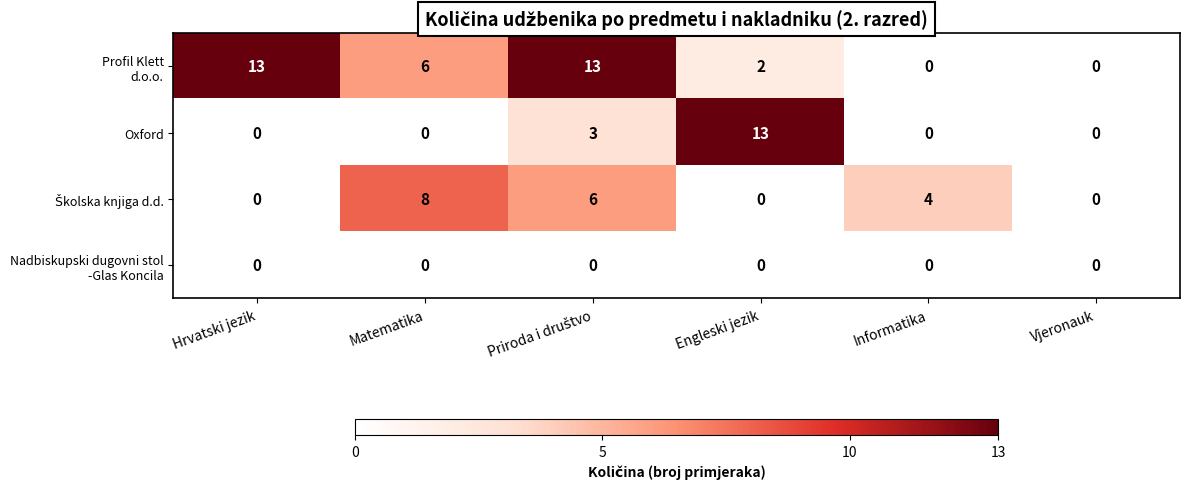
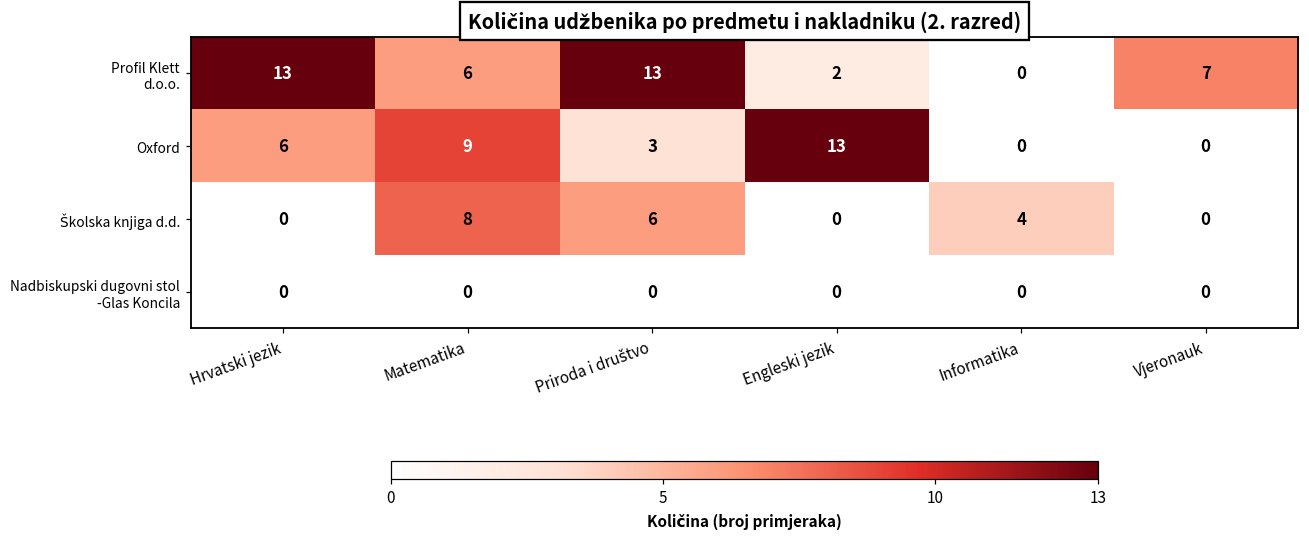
Profil Klett d.o.o., Vjeronauk: 0 -> 7
Oxford, Hrvatski jezik: 0 -> 6
Oxford, Matematika: 0 -> 9
